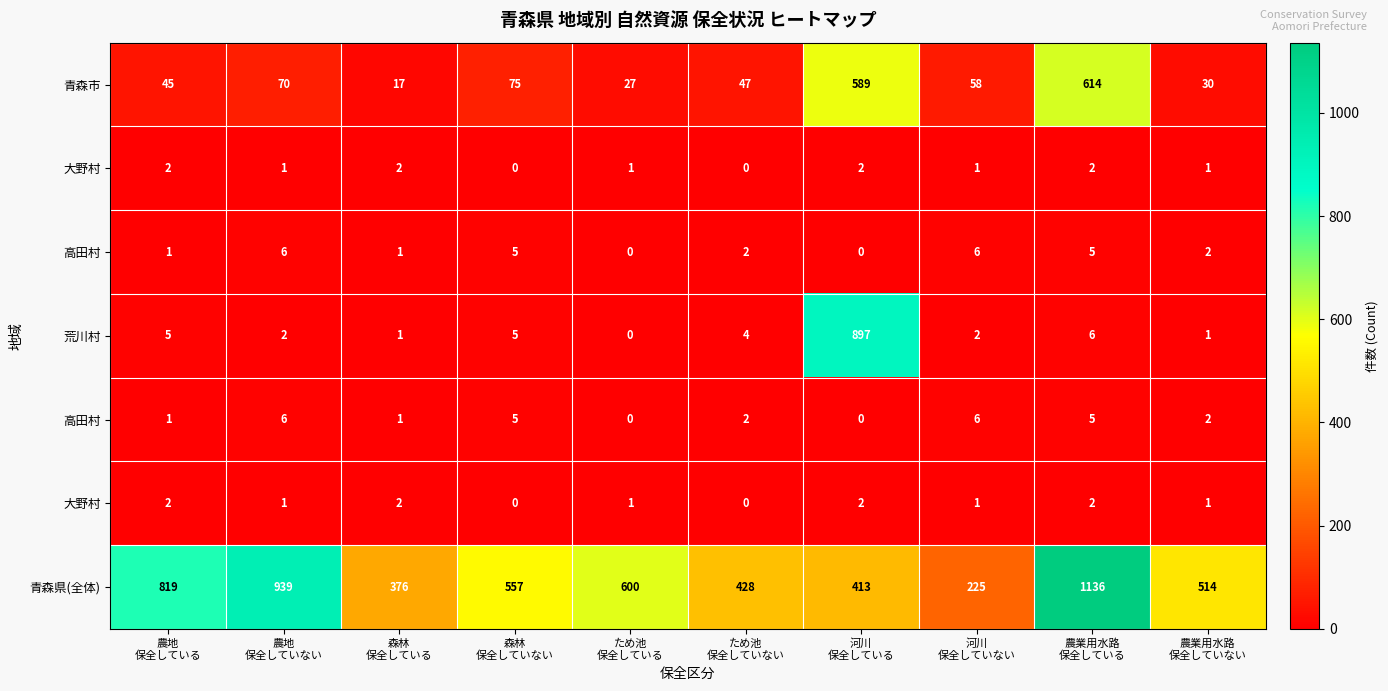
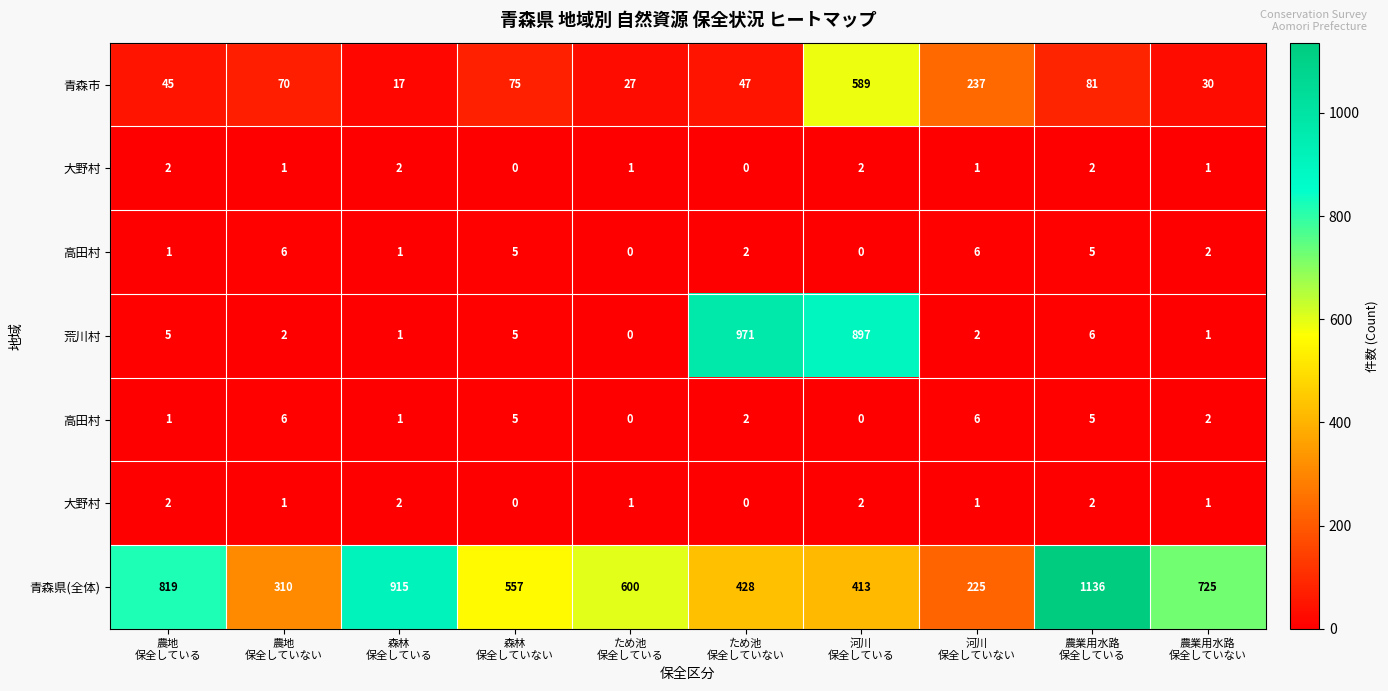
青森市, 河川 保全していない: 58 -> 237
青森市, 農業用水路 保全している: 614 -> 81
荒川村, ため池 保全していない: 4 -> 971
青森県(全体), 農地 保全していない: 939 -> 310
青森県(全体), 森林 保全している: 376 -> 915
青森県(全体), 農業用水路 保全していない: 514 -> 725
